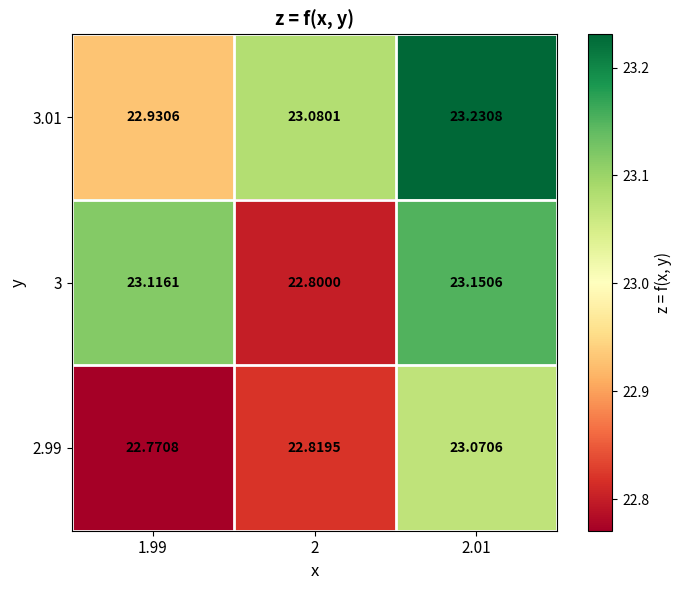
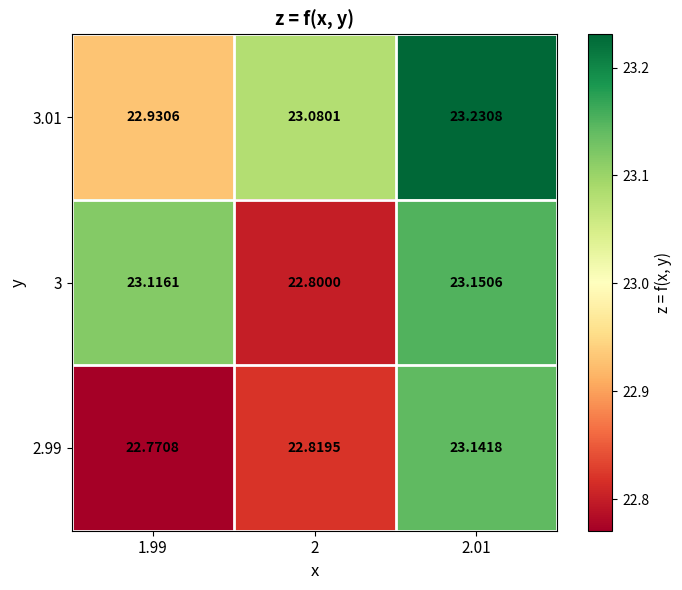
2.99, 2.01: 23.0706 -> 23.1418
